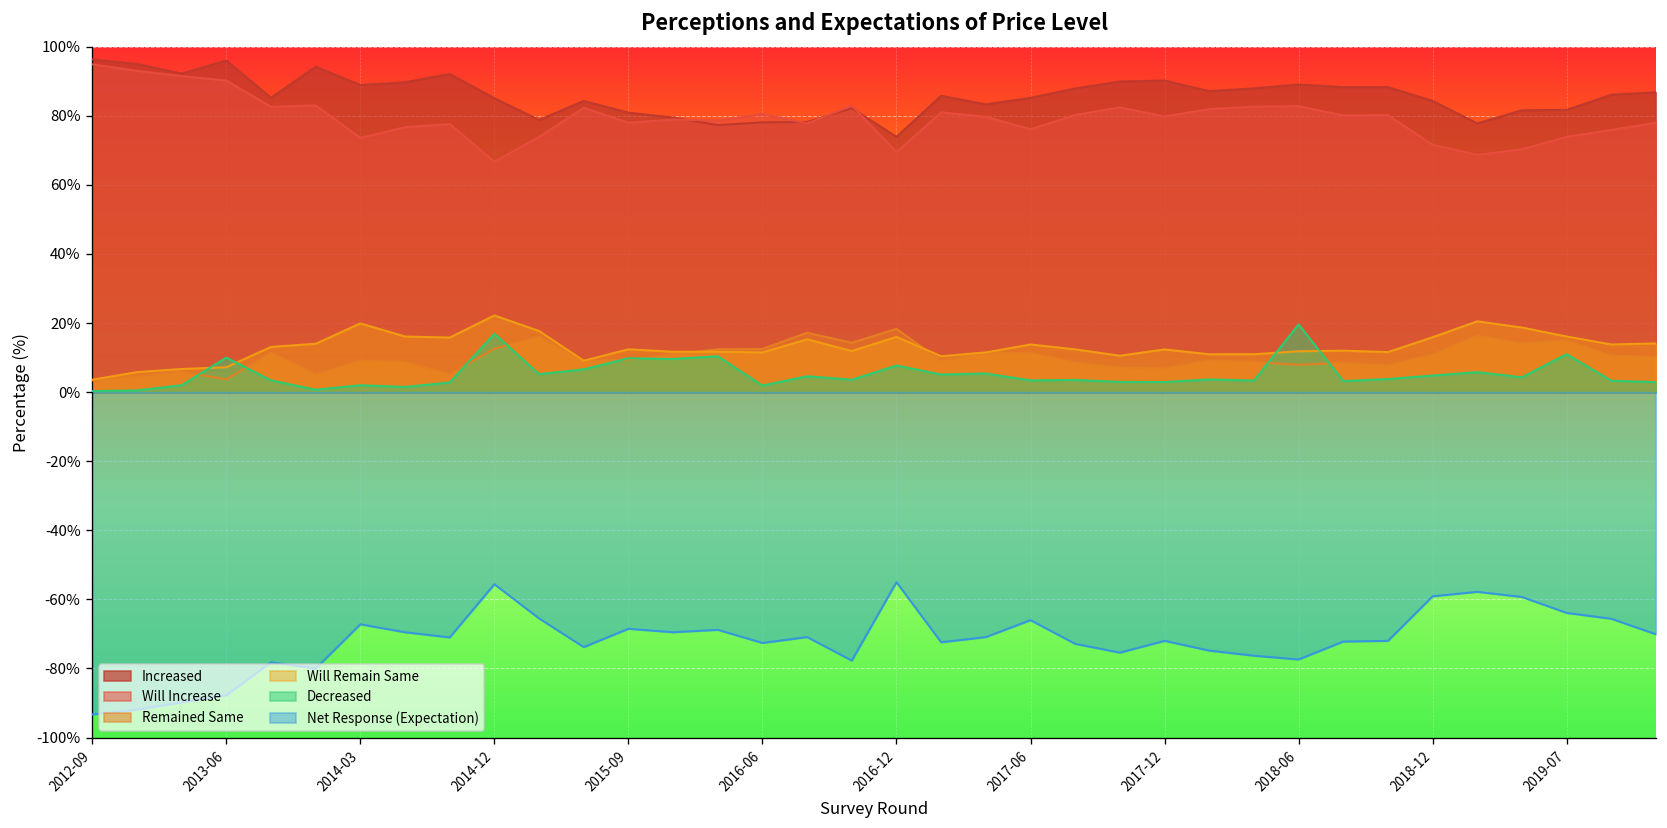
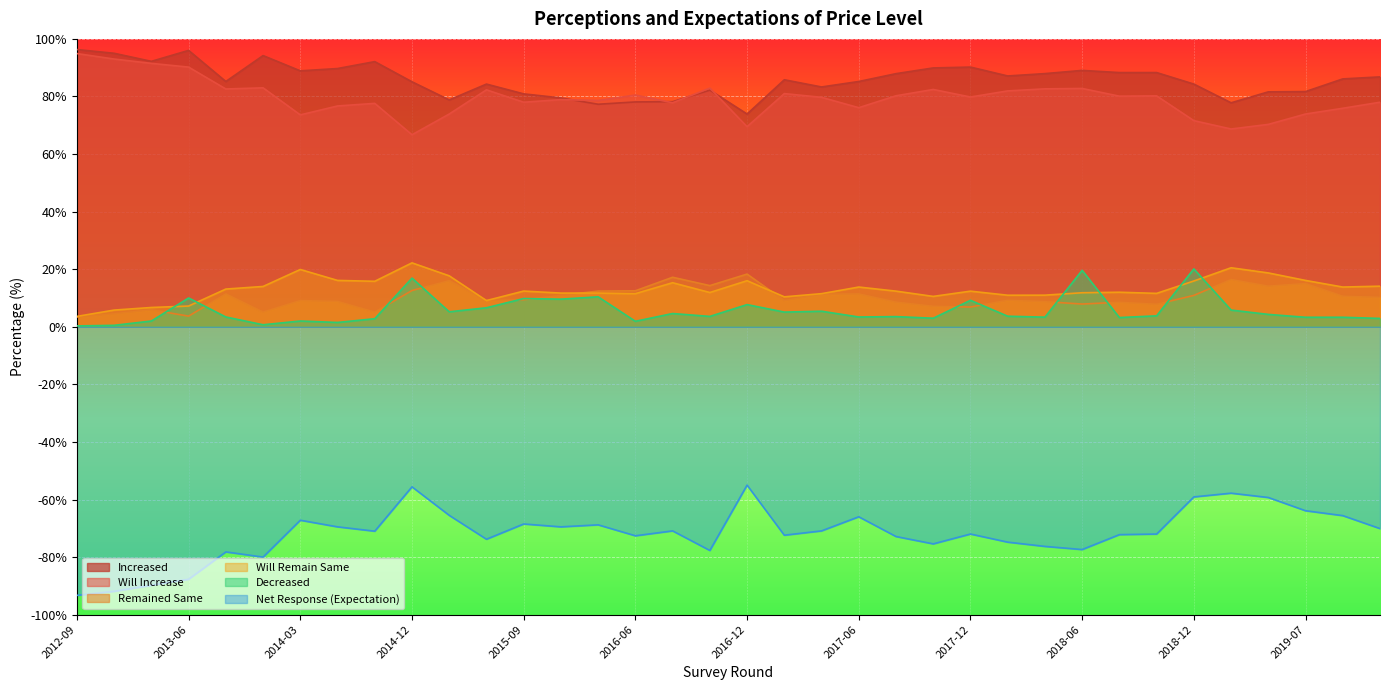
Decreased, 2017-12: 3% -> 9%
Decreased, 2018-12: 5% -> 20%
Decreased, 2019-07: 11% -> 3%
